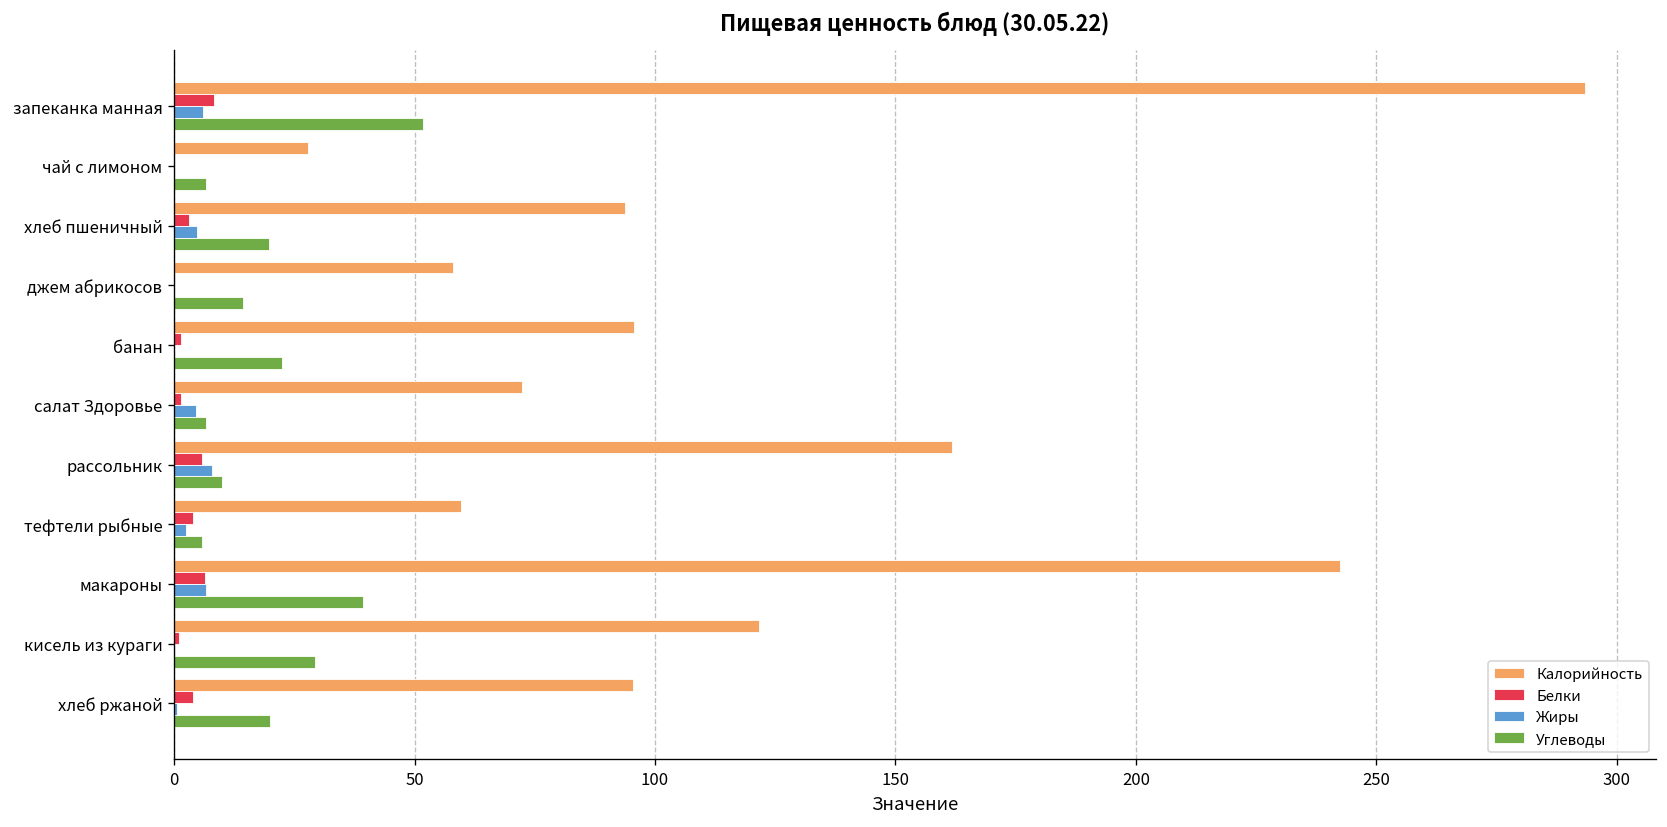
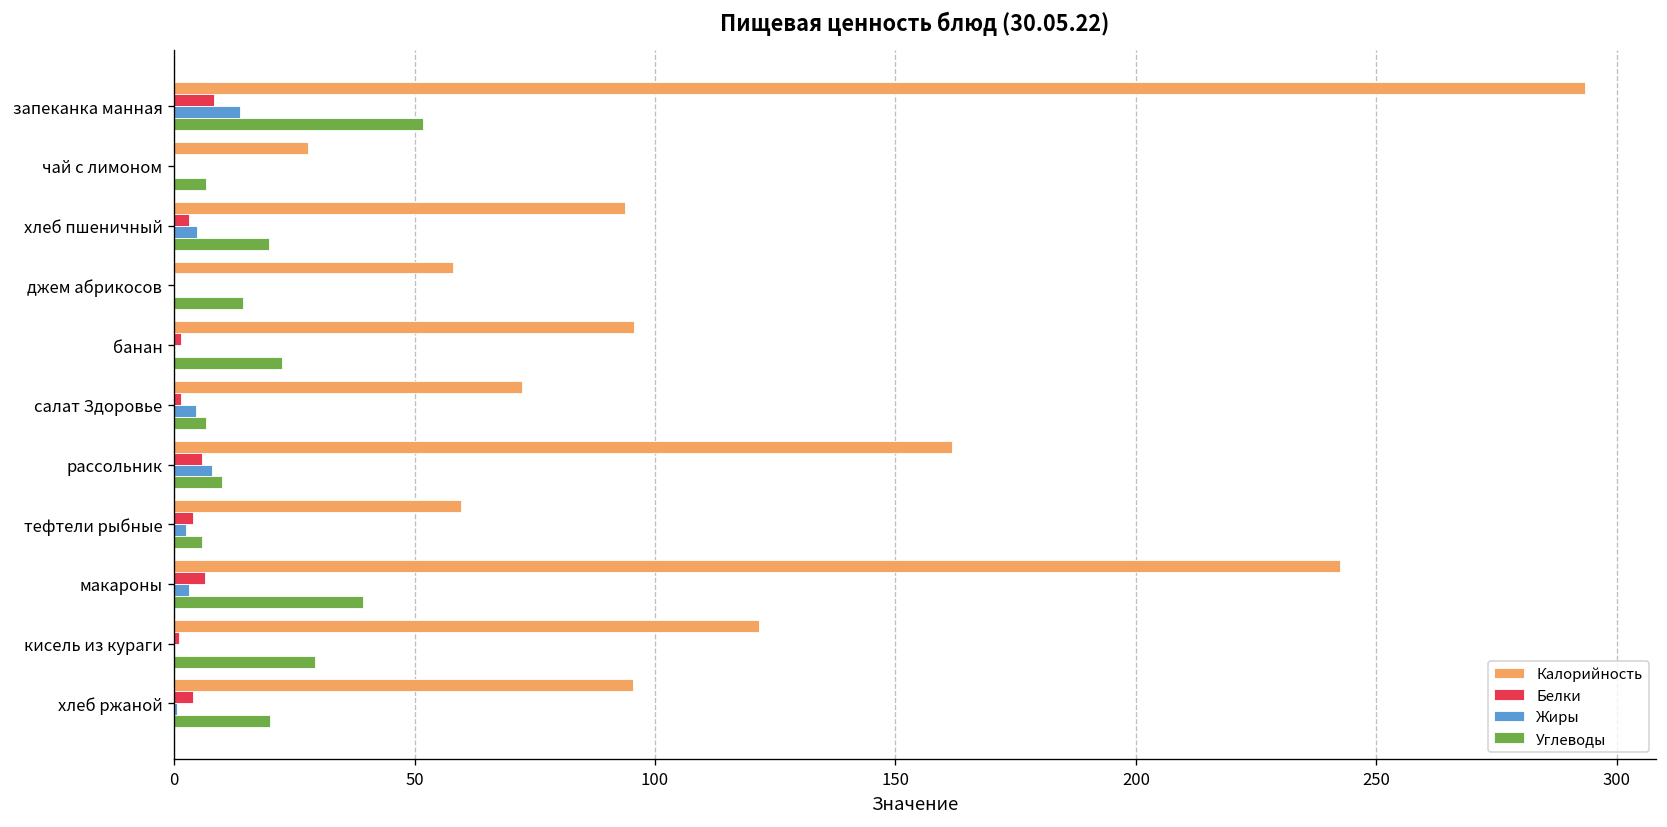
Жиры, запеканка манная: 6 -> 14
Жиры, макароны: 7 -> 3
